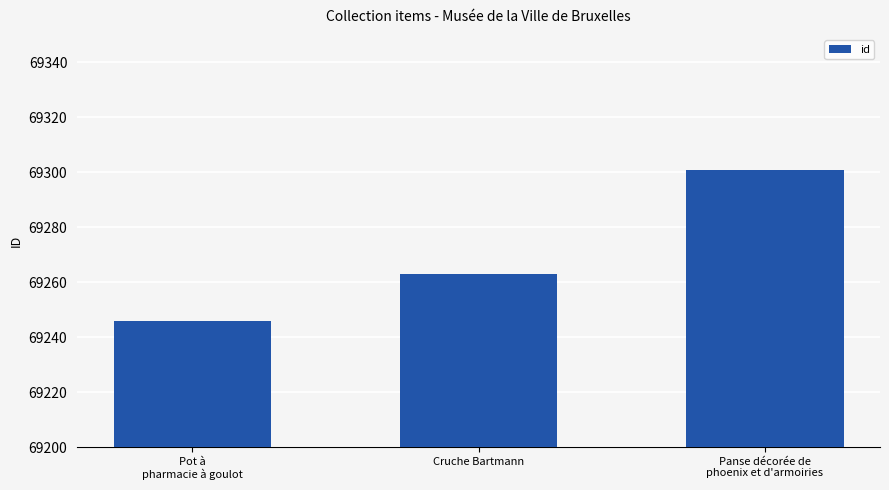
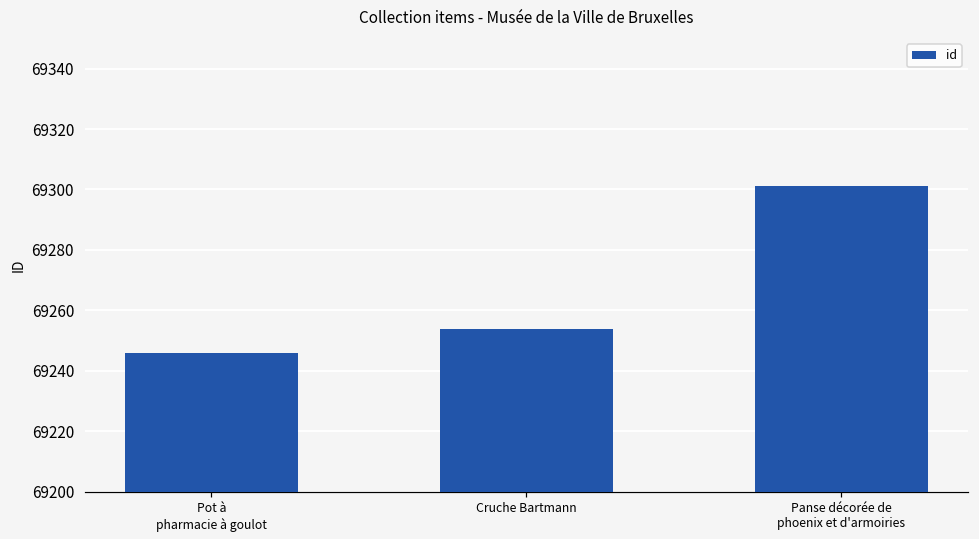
Cruche Bartmann: 69263 -> 69254
